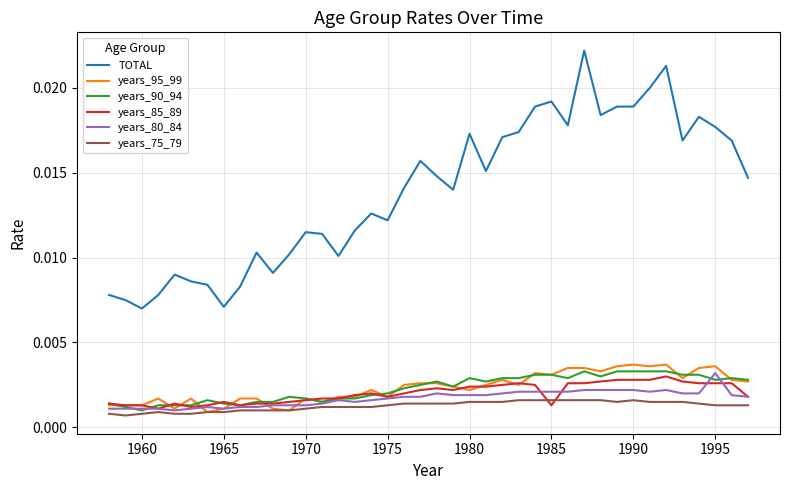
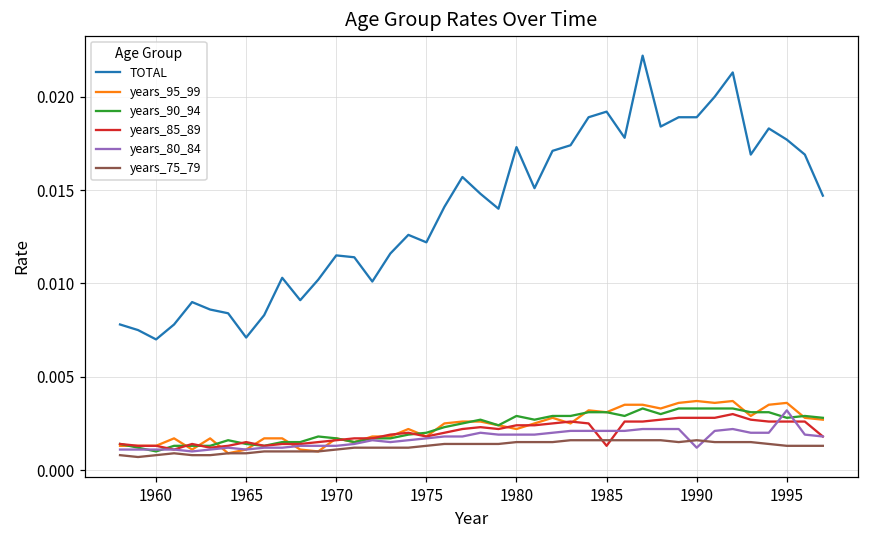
years_80_84, 1990: 0.0022 -> 0.0012
